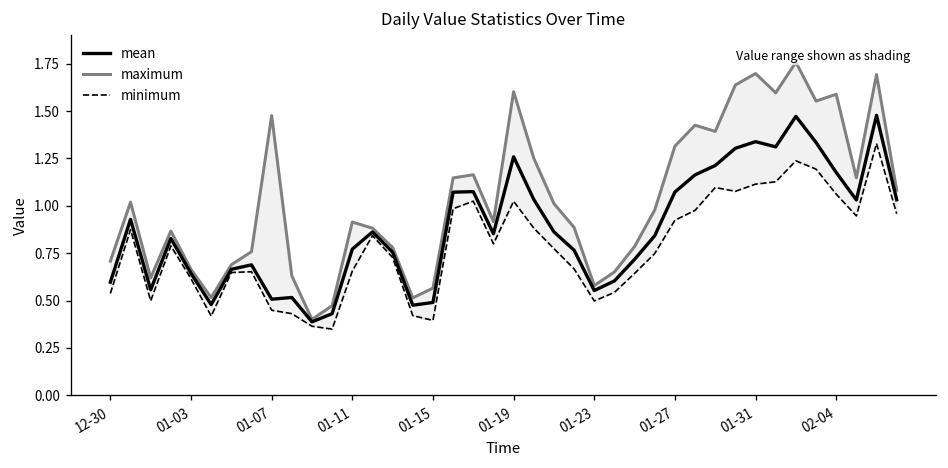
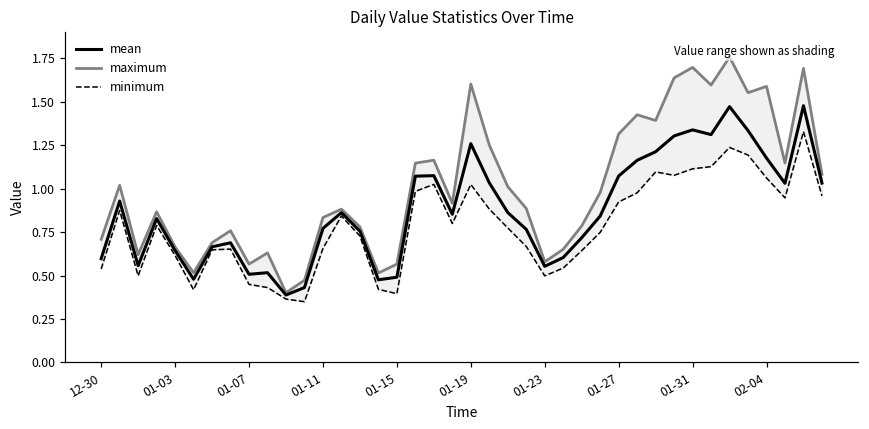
maximum, 01-07: 1.48 -> 0.57
maximum, 01-11: 0.91 -> 0.83
